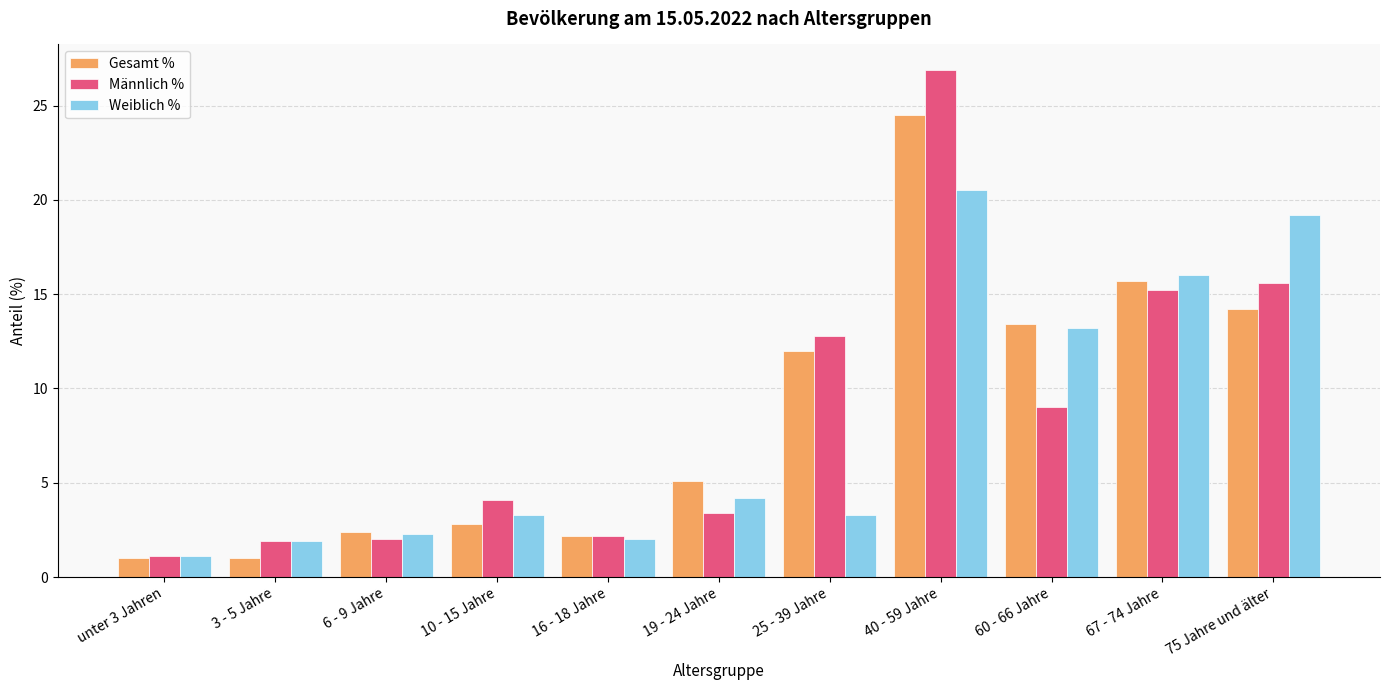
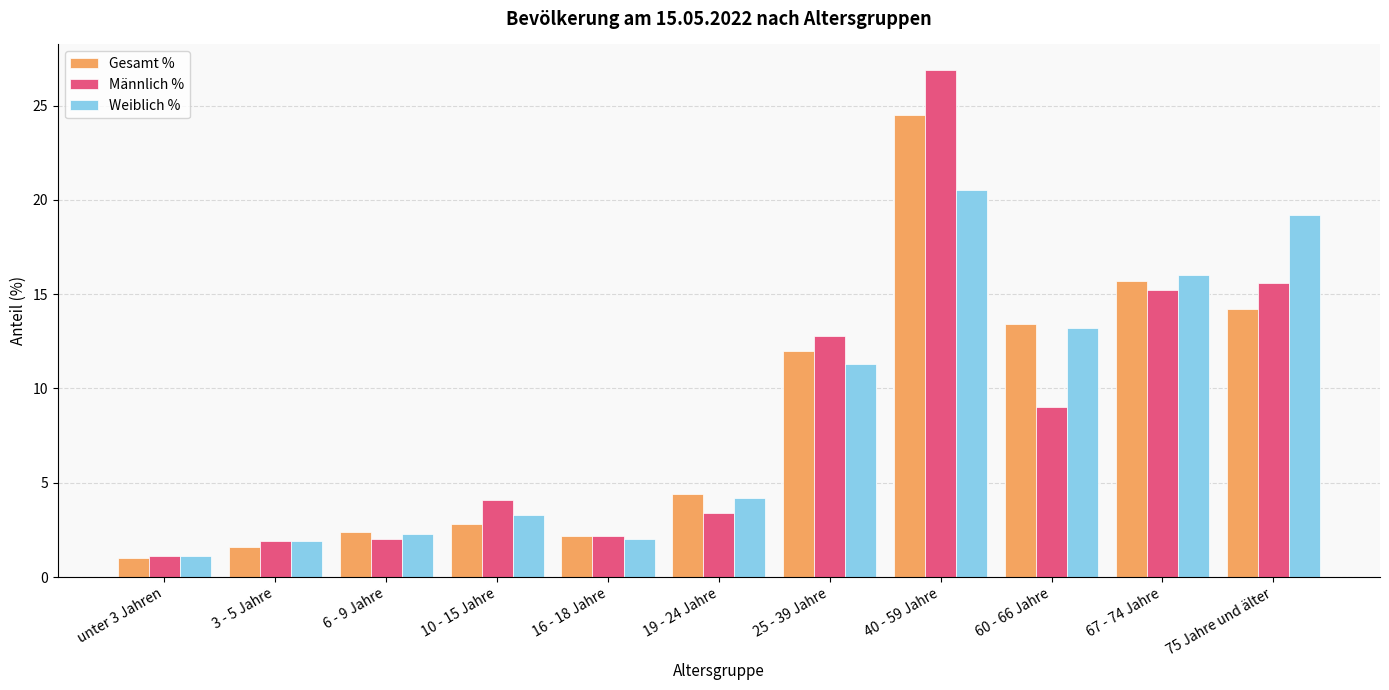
Gesamt %, 3 - 5 Jahre: 1.0 -> 1.6
Gesamt %, 19 - 24 Jahre: 5.1 -> 4.4
Weiblich %, 25 - 39 Jahre: 3.3 -> 11.3
